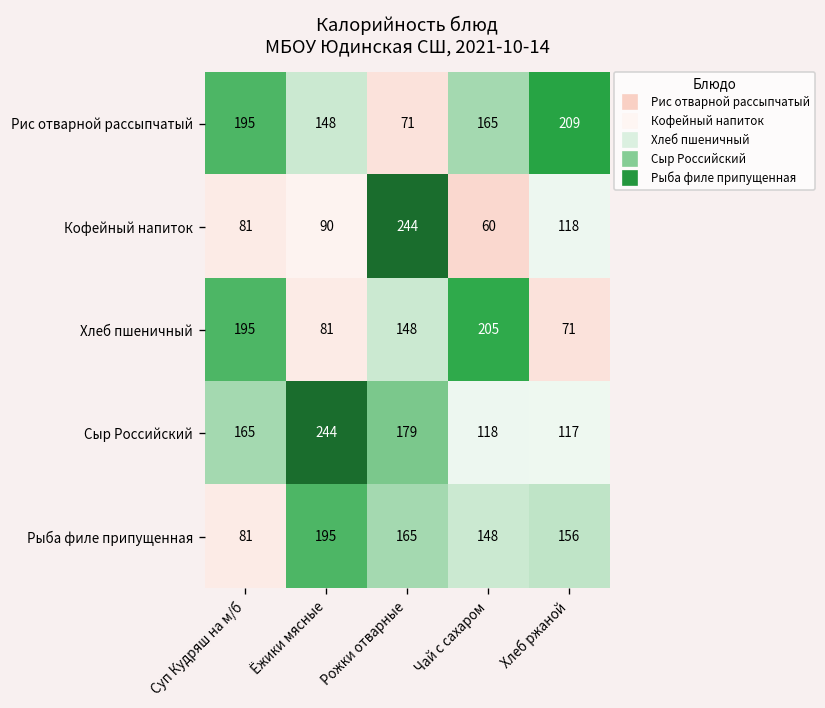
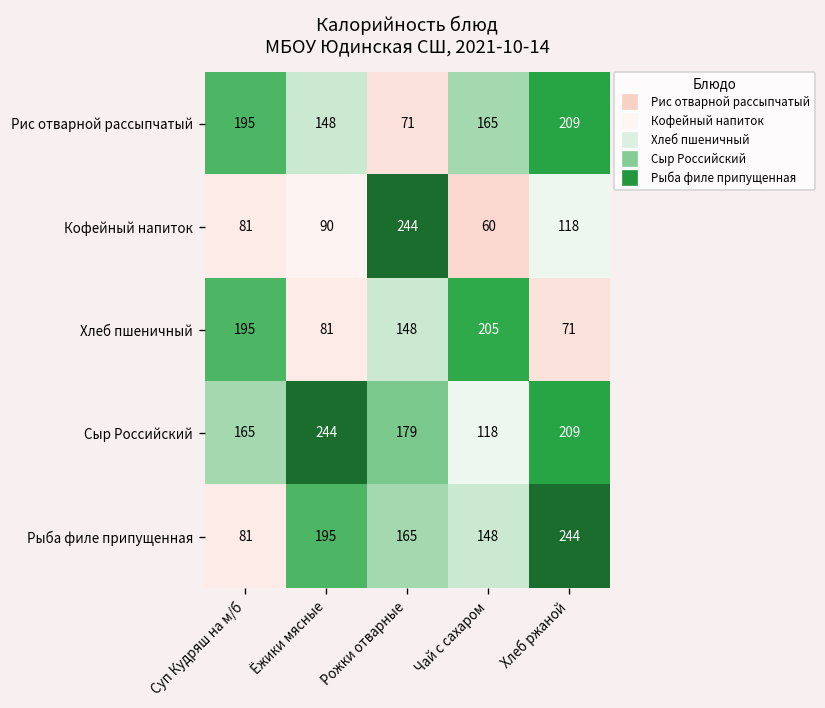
Сыр Российский, Хлеб ржаной: 117 -> 209
Рыба филе припущенная, Хлеб ржаной: 156 -> 244
